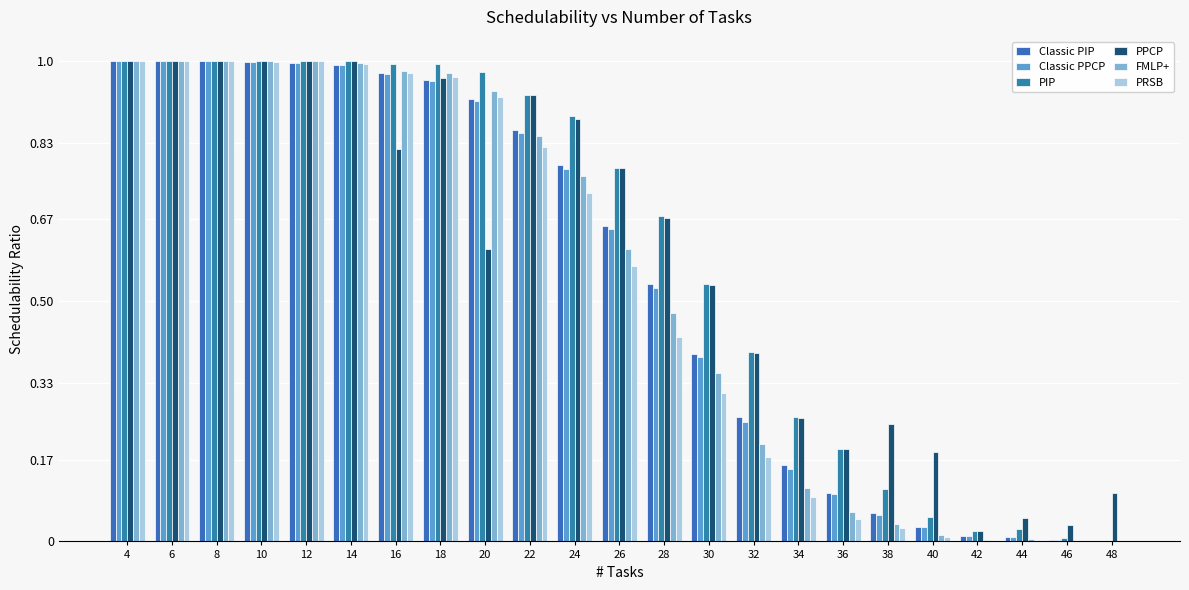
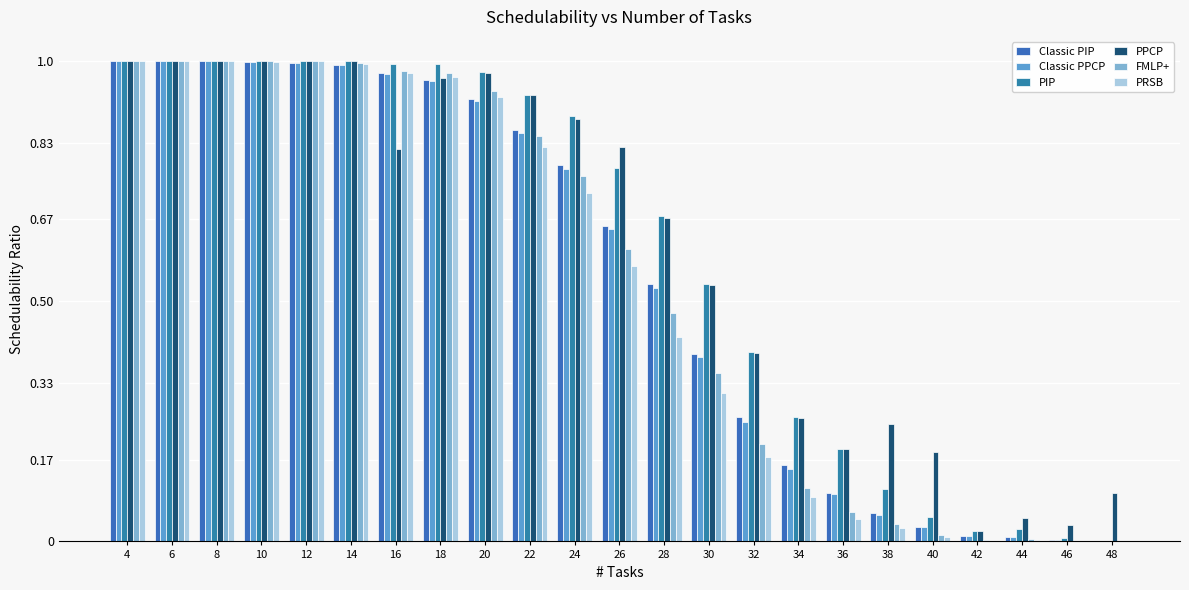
PPCP, 20: 0.61 -> 0.98
PPCP, 26: 0.78 -> 0.82
